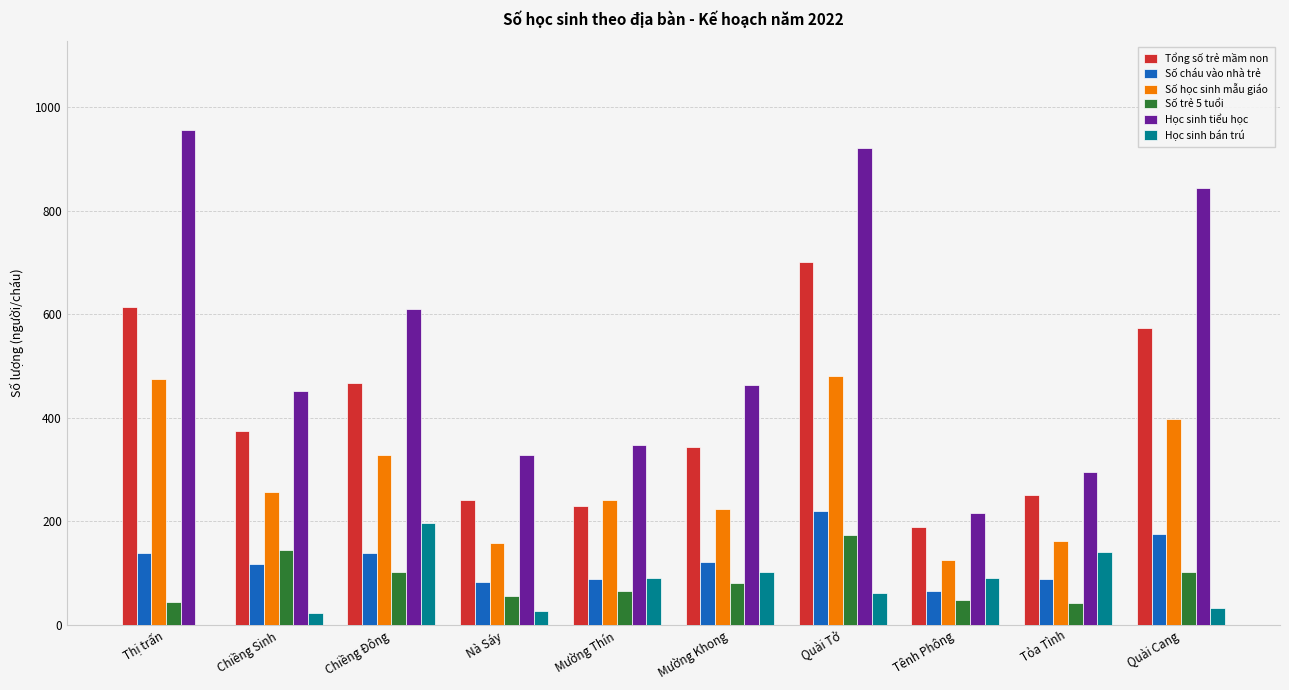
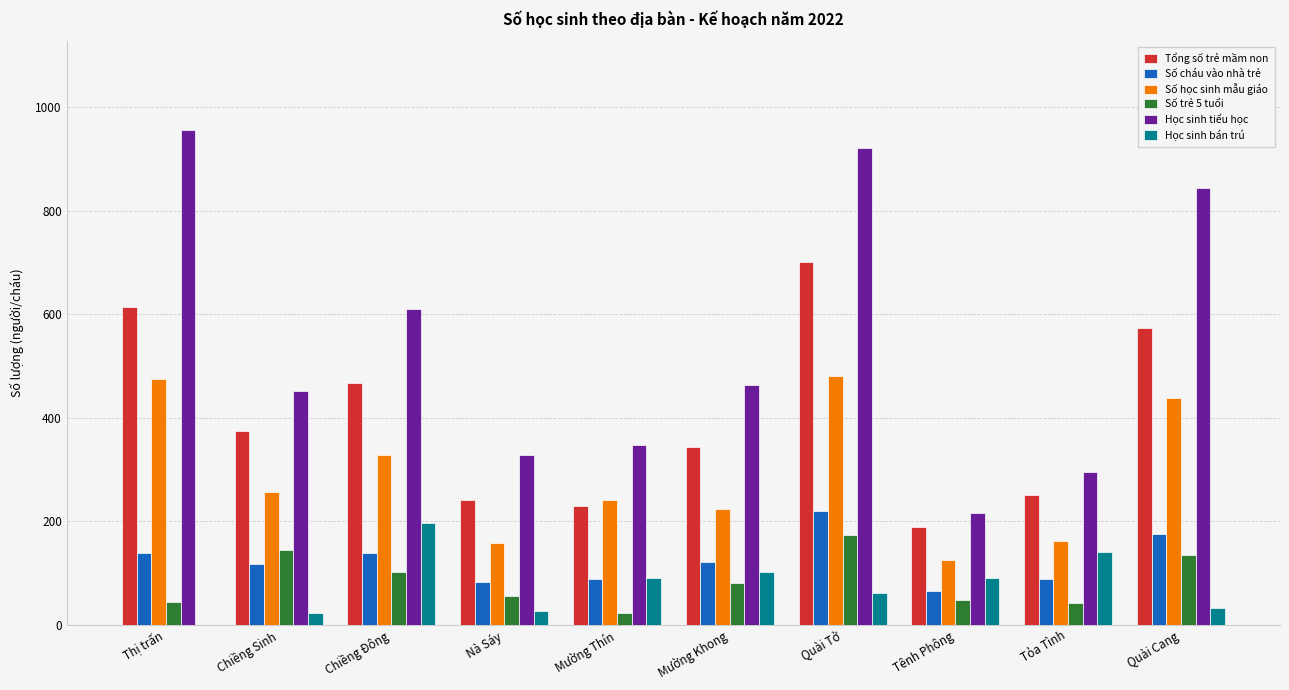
Số trẻ 5 tuổi, Mường Thín: 60 -> 20
Số học sinh mẫu giáo, Quài Cang: 400 -> 440
Số trẻ 5 tuổi, Quài Cang: 100 -> 140
